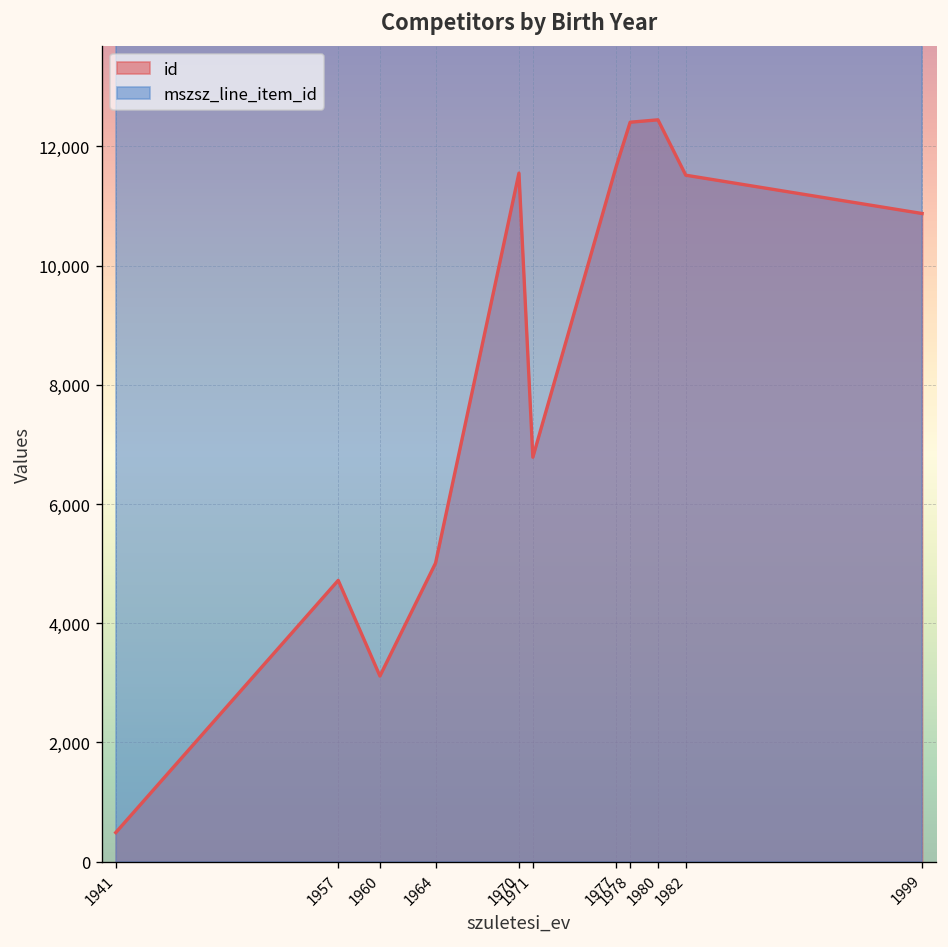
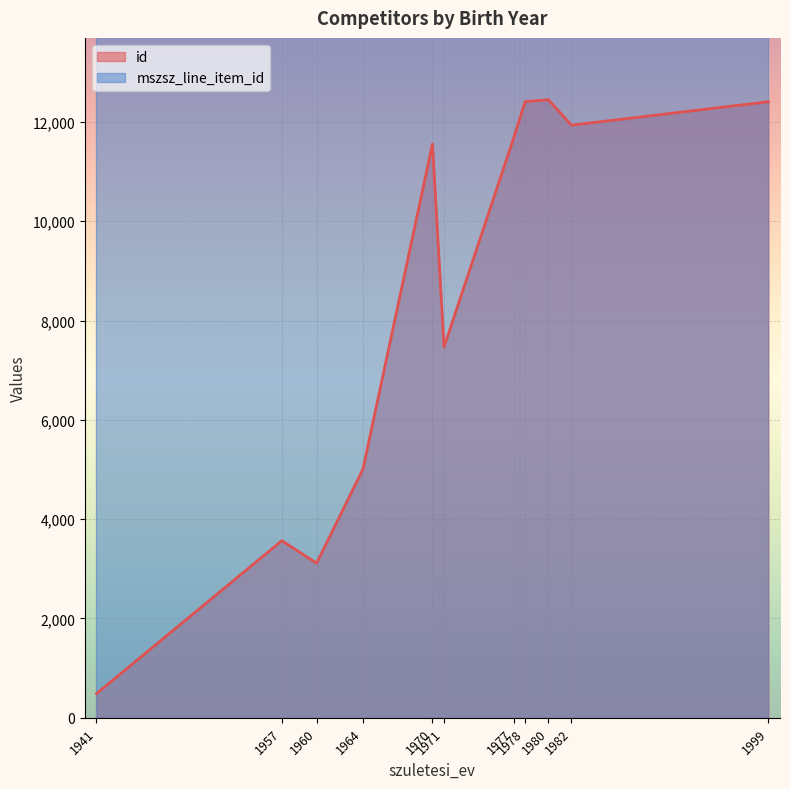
id, 1957: 4,700 -> 3,600
id, 1971: 6,800 -> 7,500
id, 1982: 11,500 -> 11,900
id, 1999: 10,900 -> 12,400
